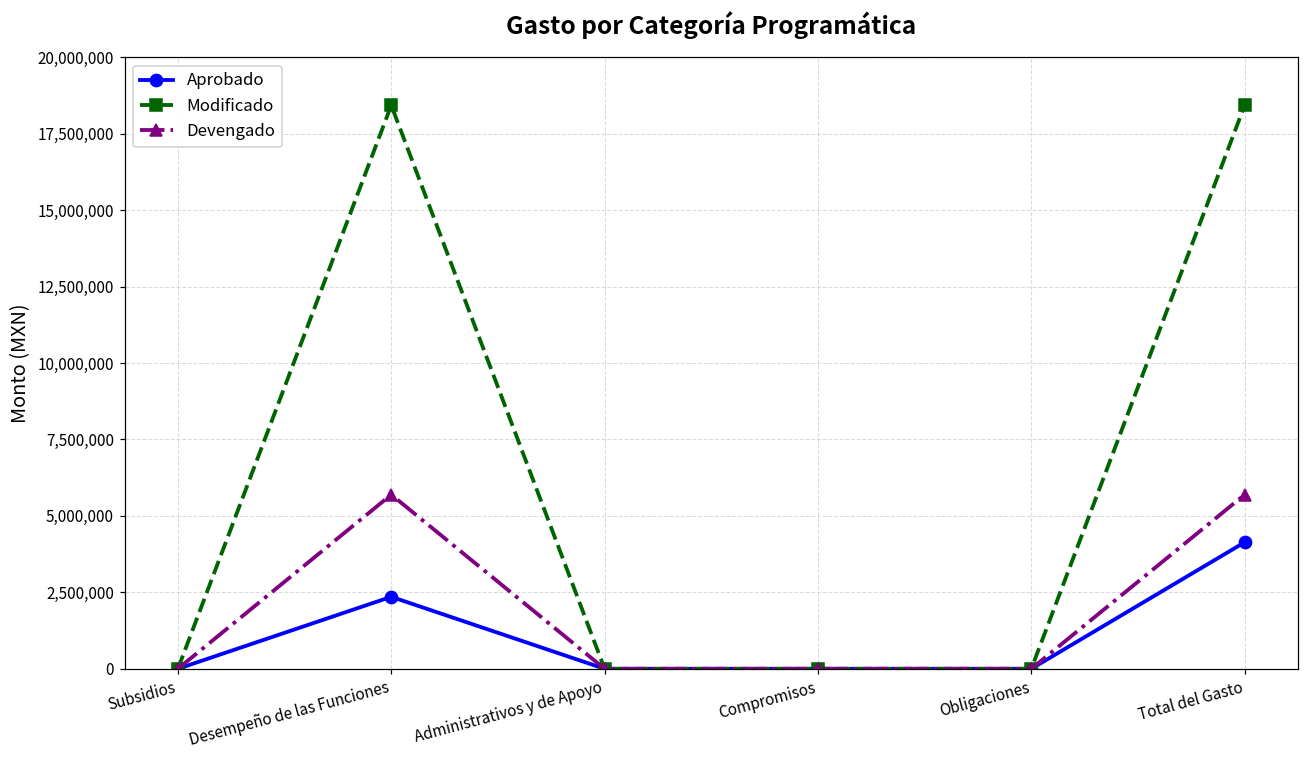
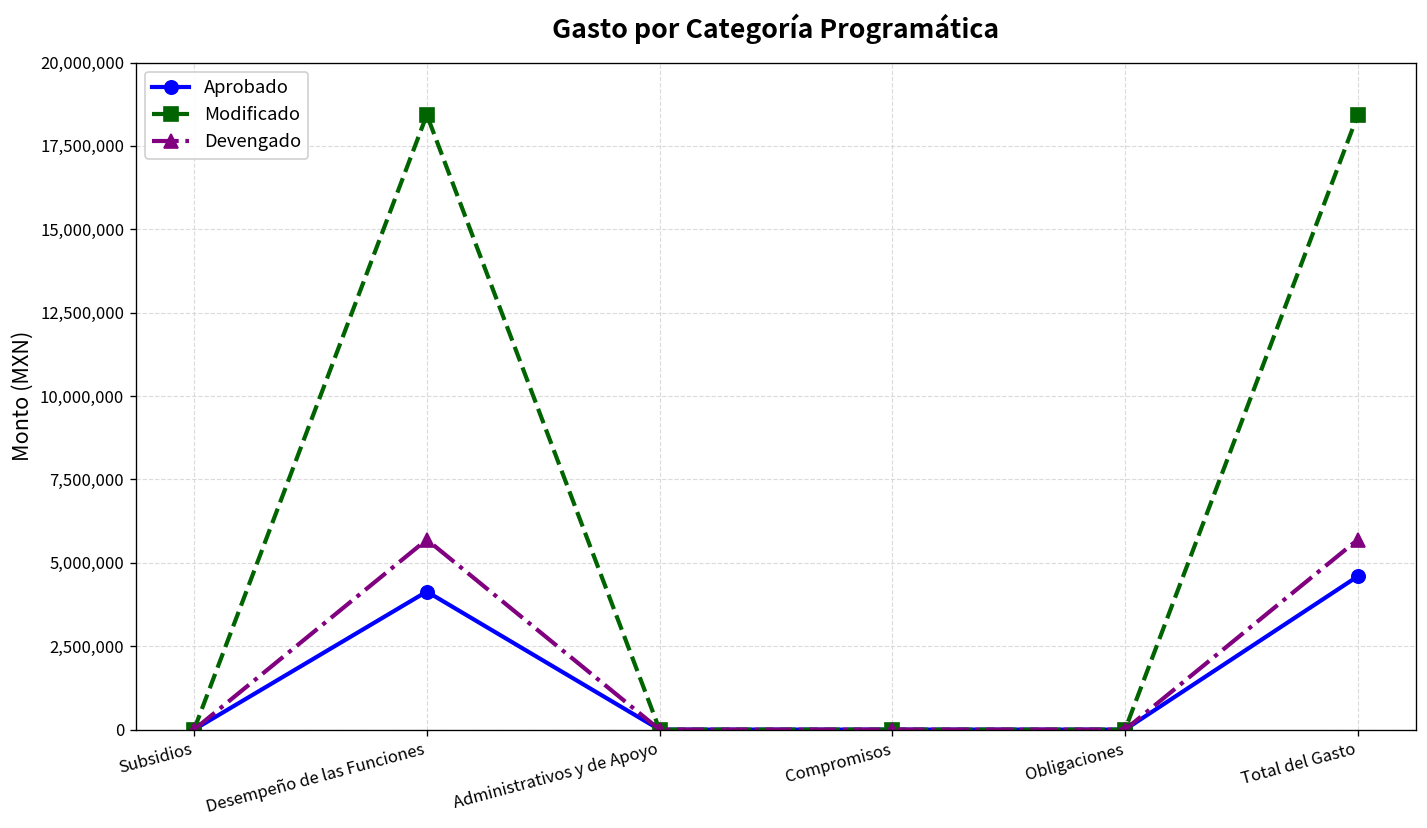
Aprobado, Desempeño de las Funciones: 2,400,000 -> 4,100,000
Aprobado, Total del Gasto: 4,100,000 -> 4,600,000
